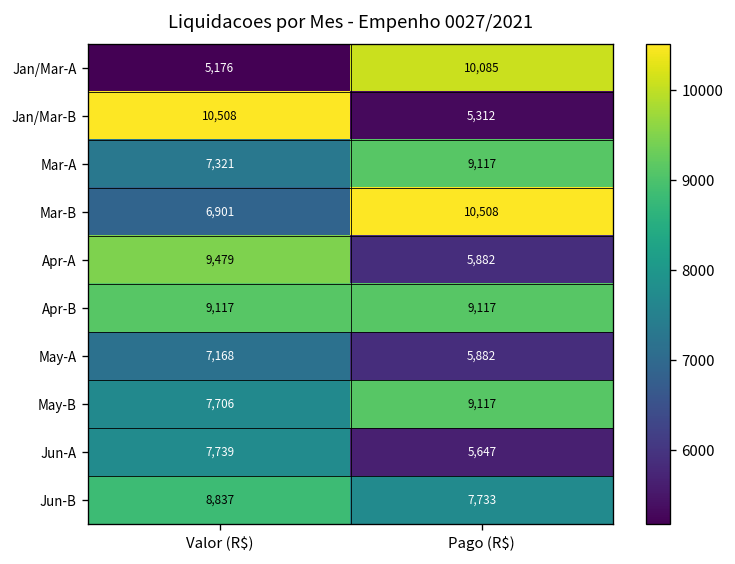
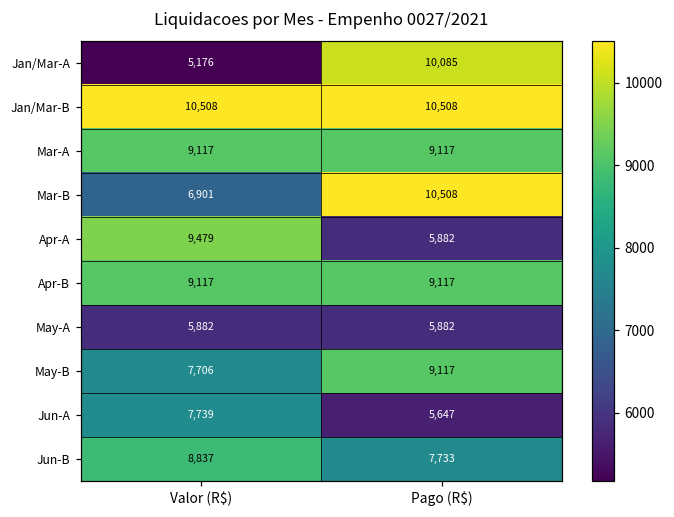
Jan/Mar-B, Pago (R$): 5,312 -> 10,508
Mar-A, Valor (R$): 7,321 -> 9,117
May-A, Valor (R$): 7,168 -> 5,882
